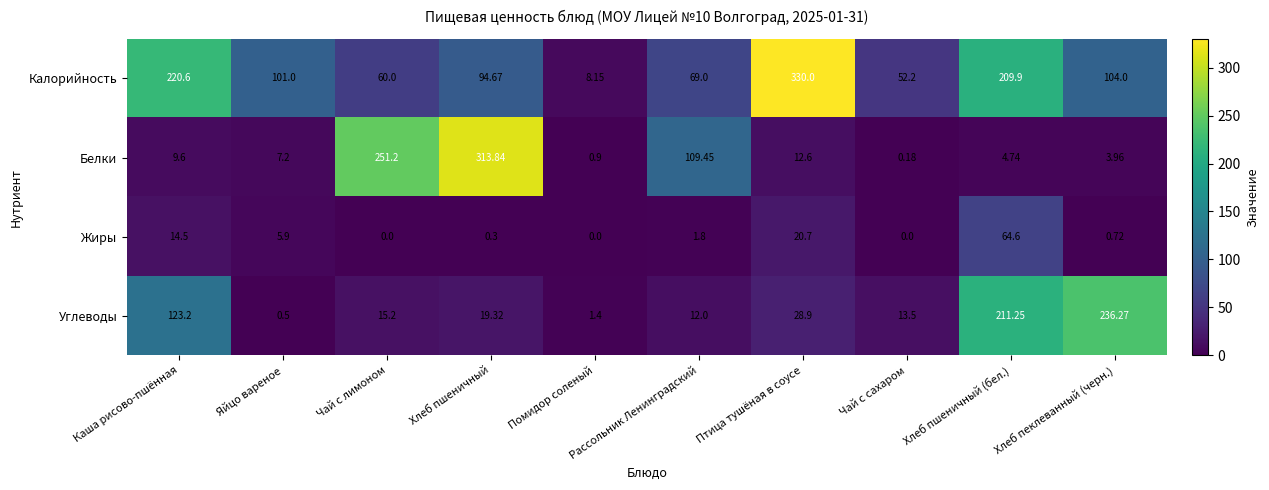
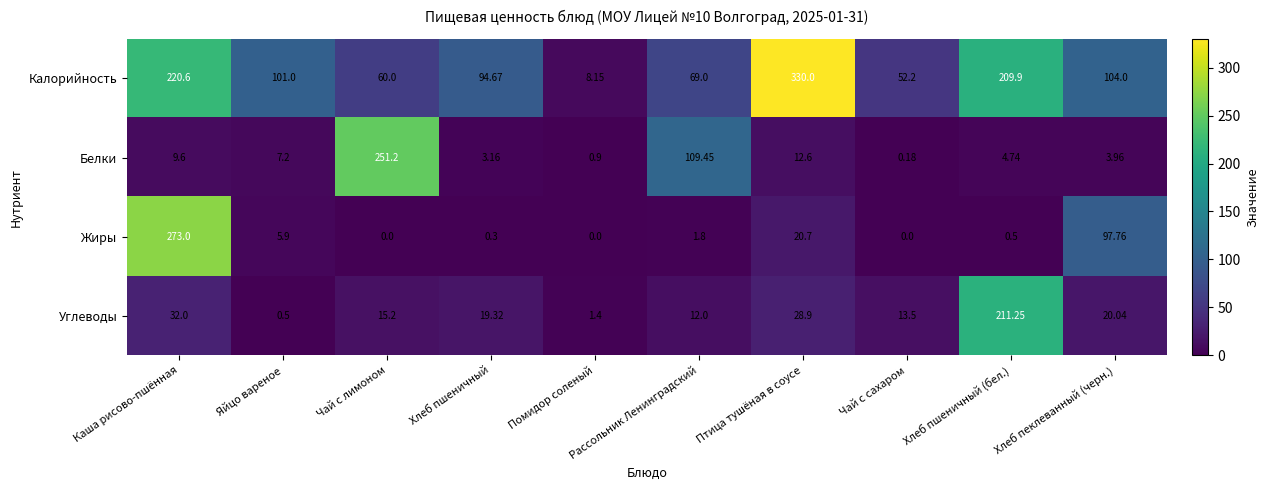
Белки, Хлеб пшеничный: 313.84 -> 3.16
Жиры, Каша рисово-пшённая: 14.5 -> 273.0
Жиры, Хлеб пшеничный (бел.): 64.6 -> 0.5
Жиры, Хлеб пеклеванный (черн.): 0.72 -> 97.76
Углеводы, Каша рисово-пшённая: 123.2 -> 32.0
Углеводы, Хлеб пеклеванный (черн.): 236.27 -> 20.04
